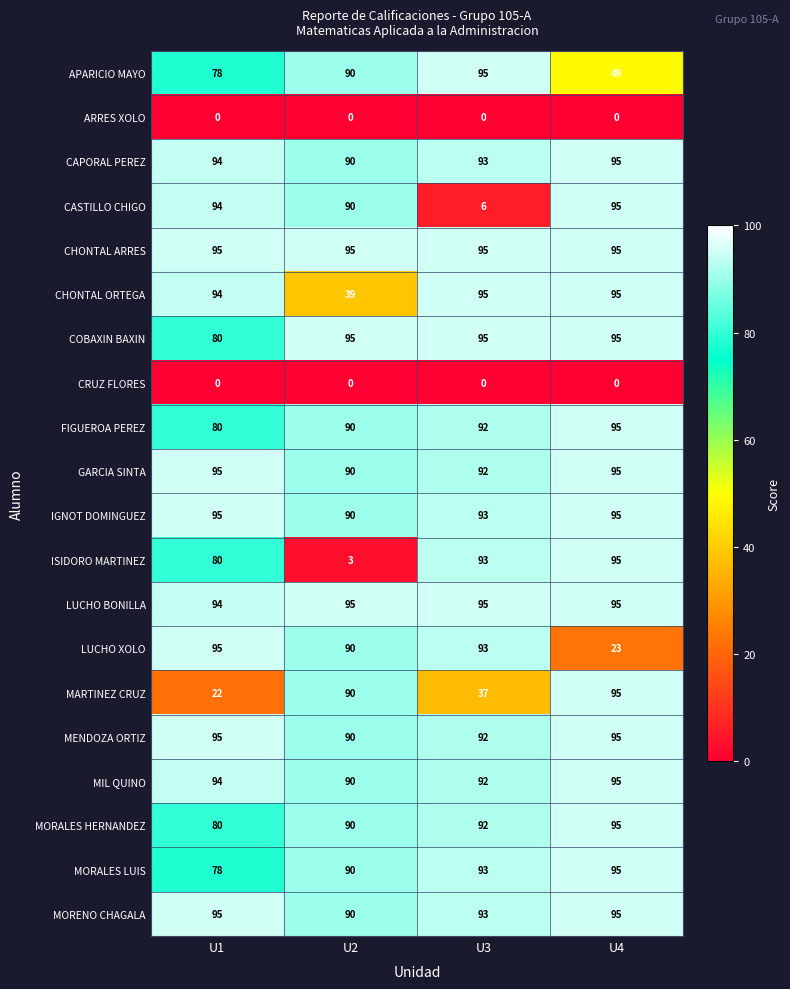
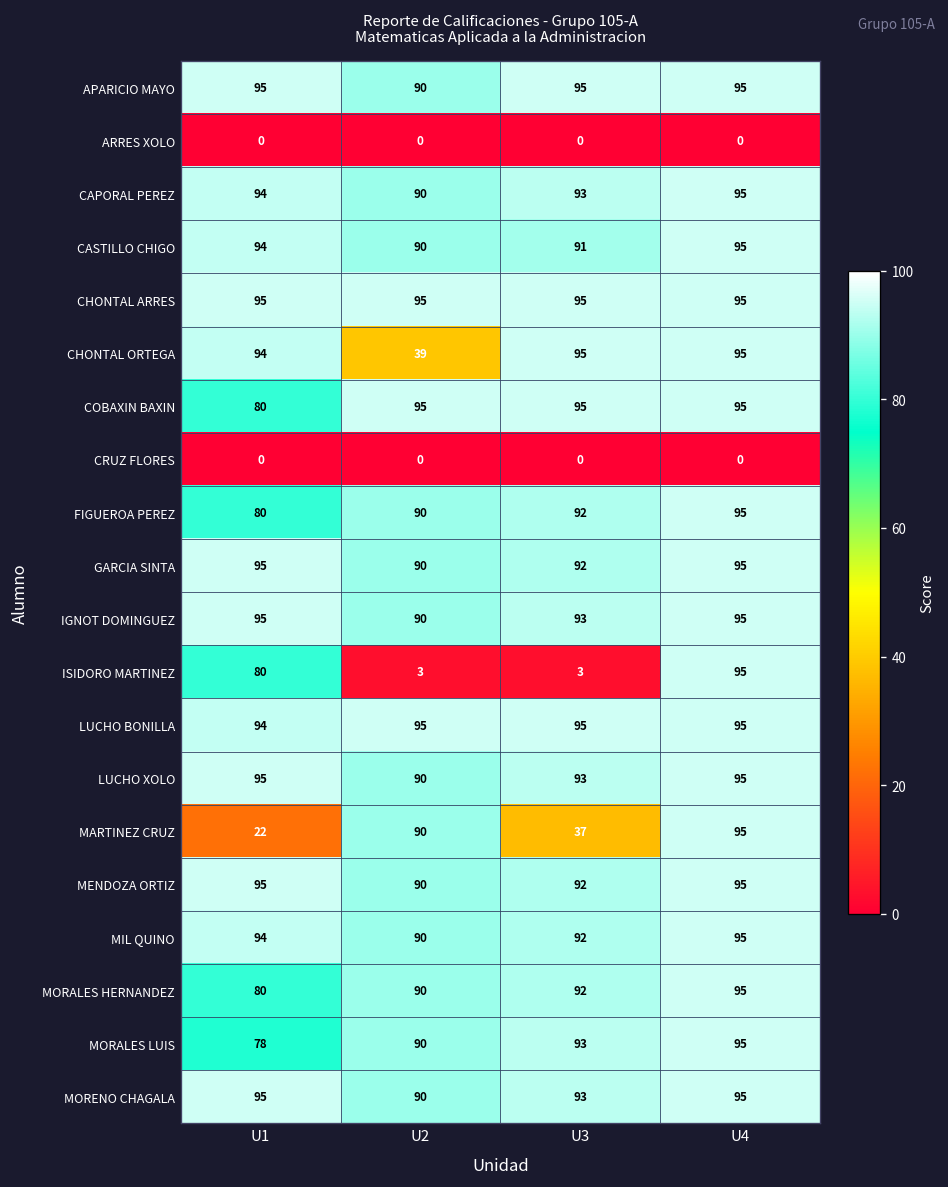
APARICIO MAYO, U1: 78 -> 95
APARICIO MAYO, U4: 49 -> 95
CASTILLO CHIGO, U3: 6 -> 91
ISIDORO MARTINEZ, U3: 93 -> 3
LUCHO XOLO, U4: 23 -> 95
